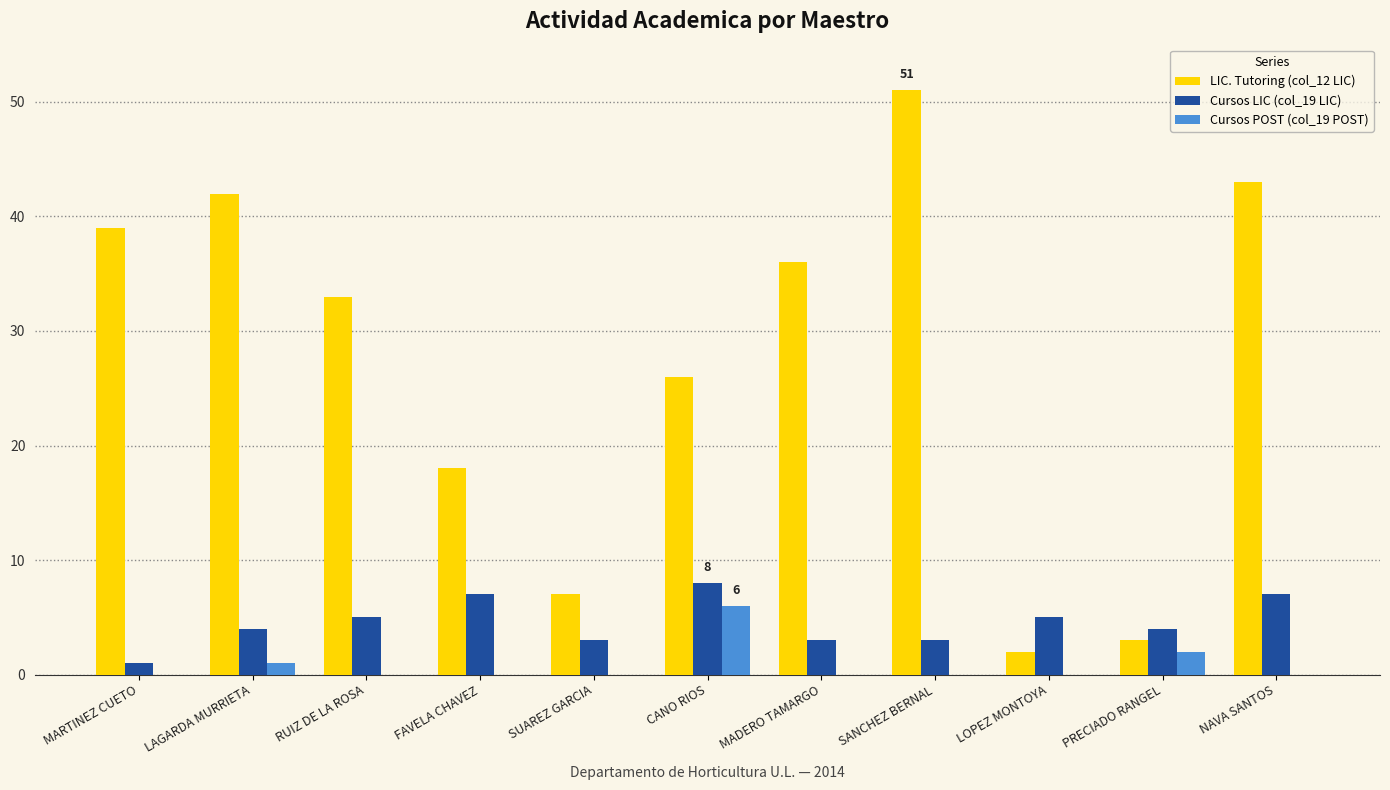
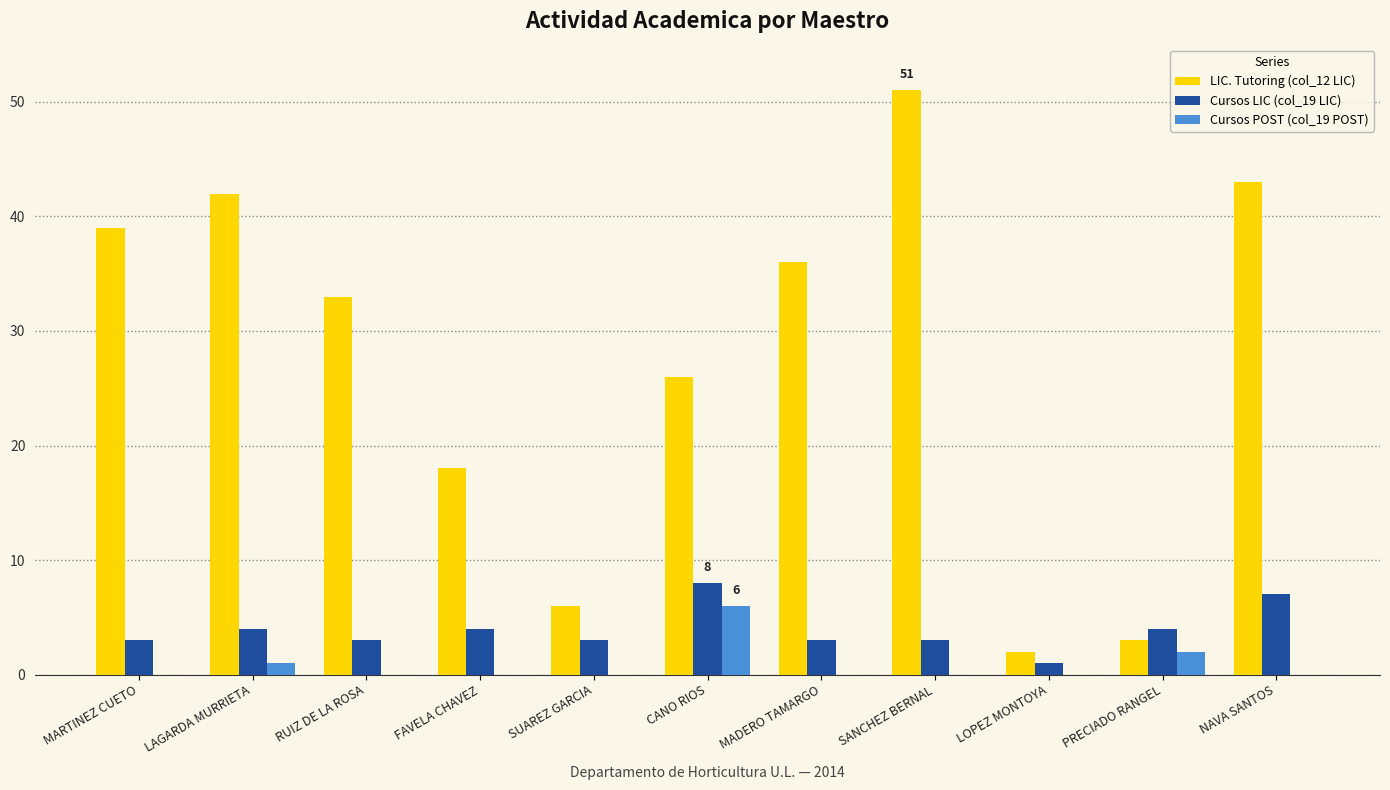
Cursos LIC (col_19 LIC), MARTINEZ CUETO: 1 -> 3
Cursos LIC (col_19 LIC), RUIZ DE LA ROSA: 5 -> 3
Cursos LIC (col_19 LIC), FAVELA CHAVEZ: 7 -> 4
LIC. Tutoring (col_12 LIC), SUAREZ GARCIA: 7 -> 6
Cursos LIC (col_19 LIC), LOPEZ MONTOYA: 5 -> 1
